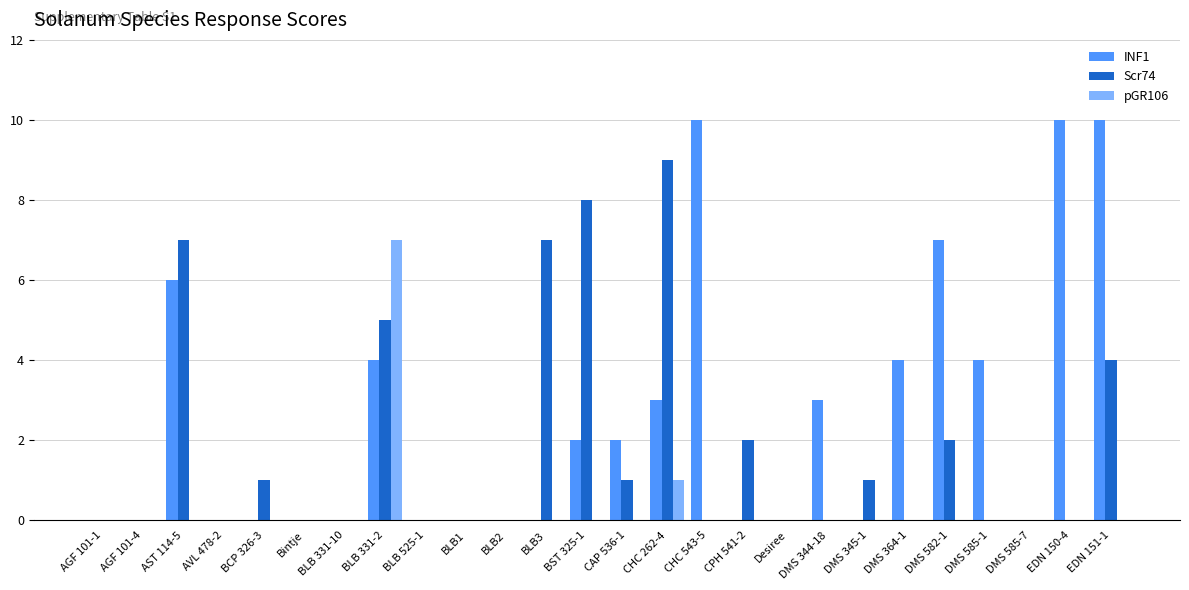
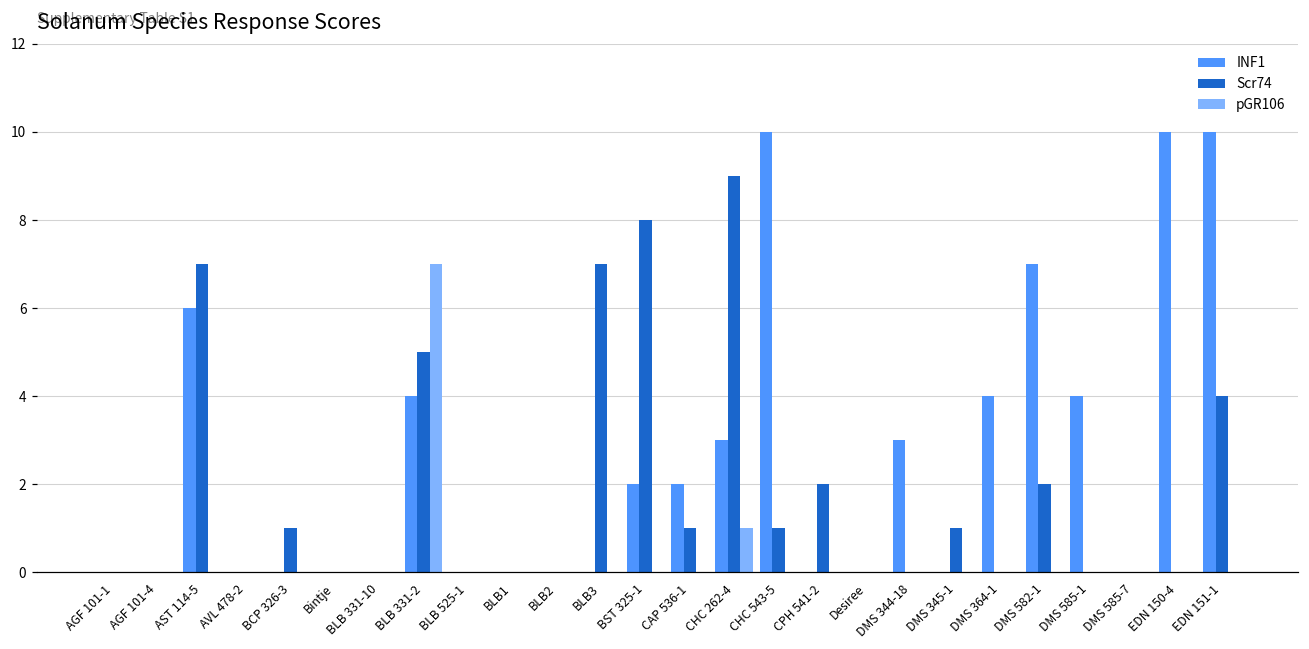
Scr74, CHC 543-5: 0 -> 1
